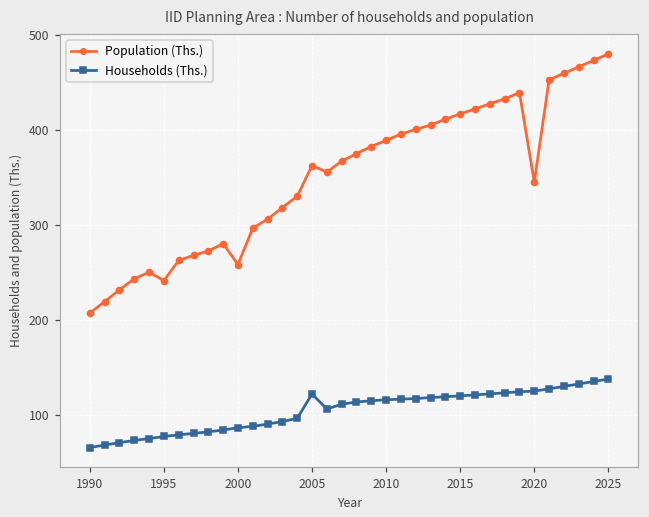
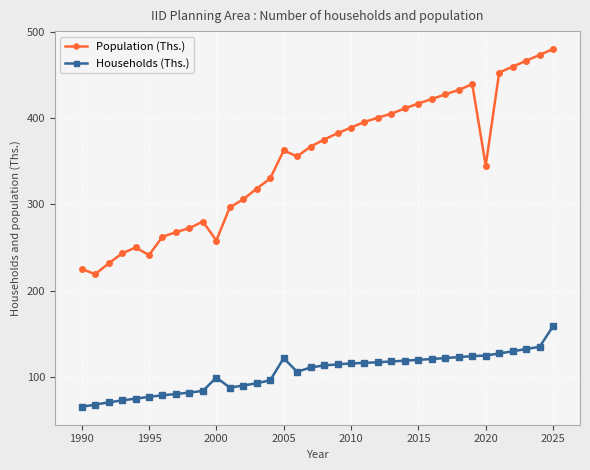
Population (Ths.), 1990: 210 -> 230
Households (Ths.), 2000: 90 -> 100
Households (Ths.), 2025: 140 -> 160
